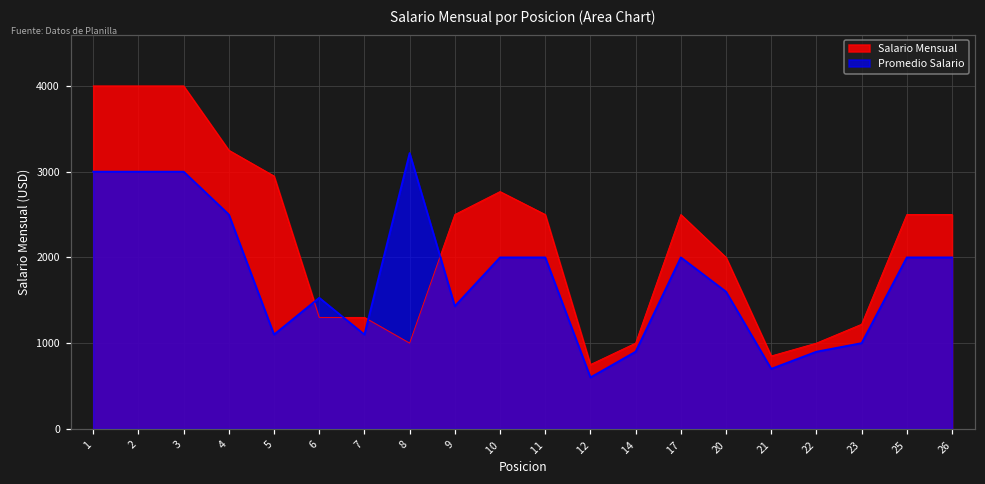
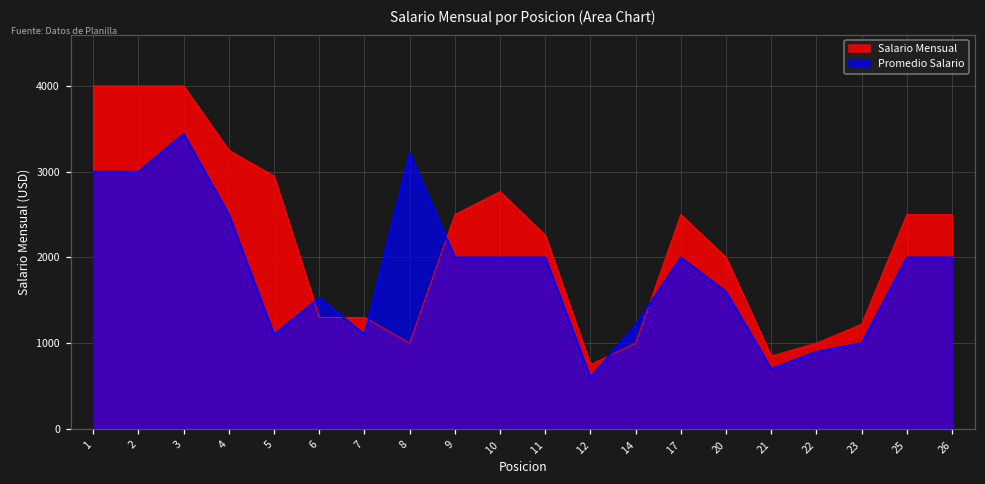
Promedio Salario, 3: 3000 -> 3400
Promedio Salario, 9: 1400 -> 2000
Salario Mensual, 11: 2500 -> 2300
Promedio Salario, 14: 900 -> 1200
